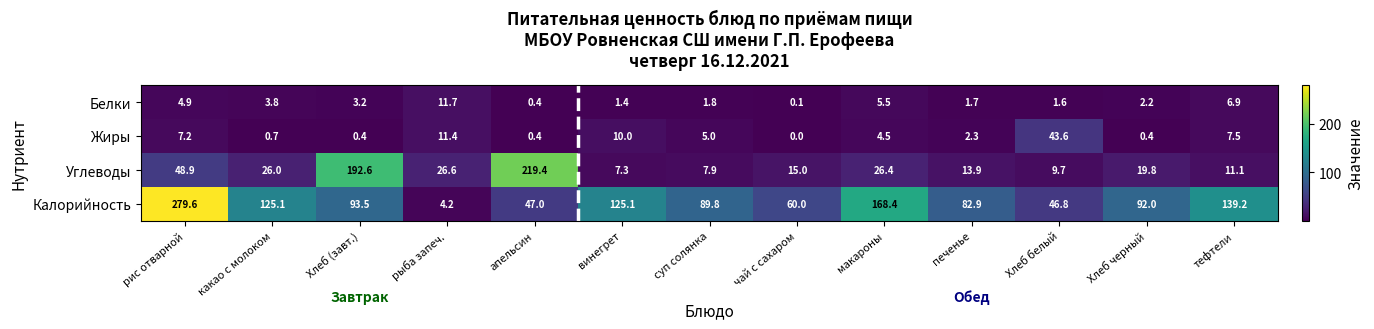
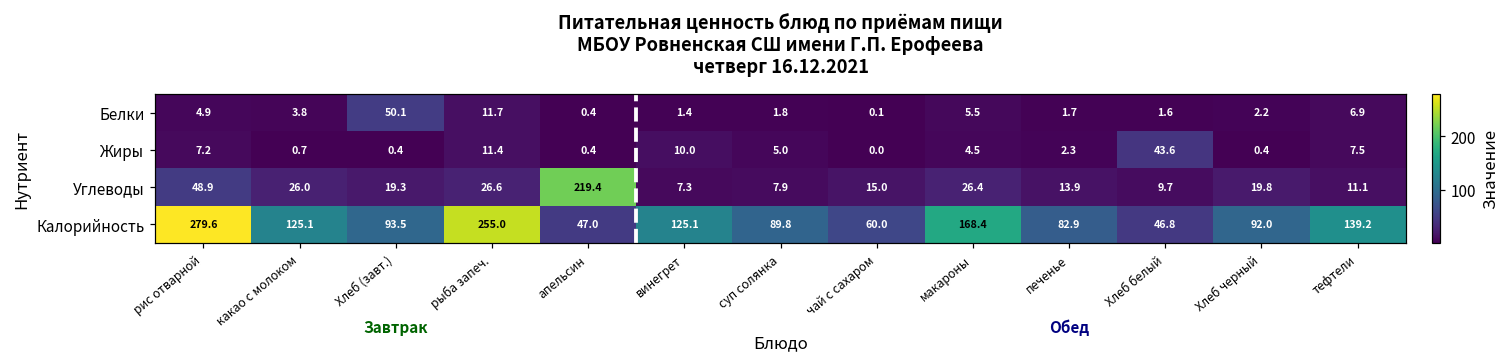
Белки, Хлеб (завт.): 3.2 -> 50.1
Углеводы, Хлеб (завт.): 192.6 -> 19.3
Калорийность, рыба запеч.: 4.2 -> 255.0
